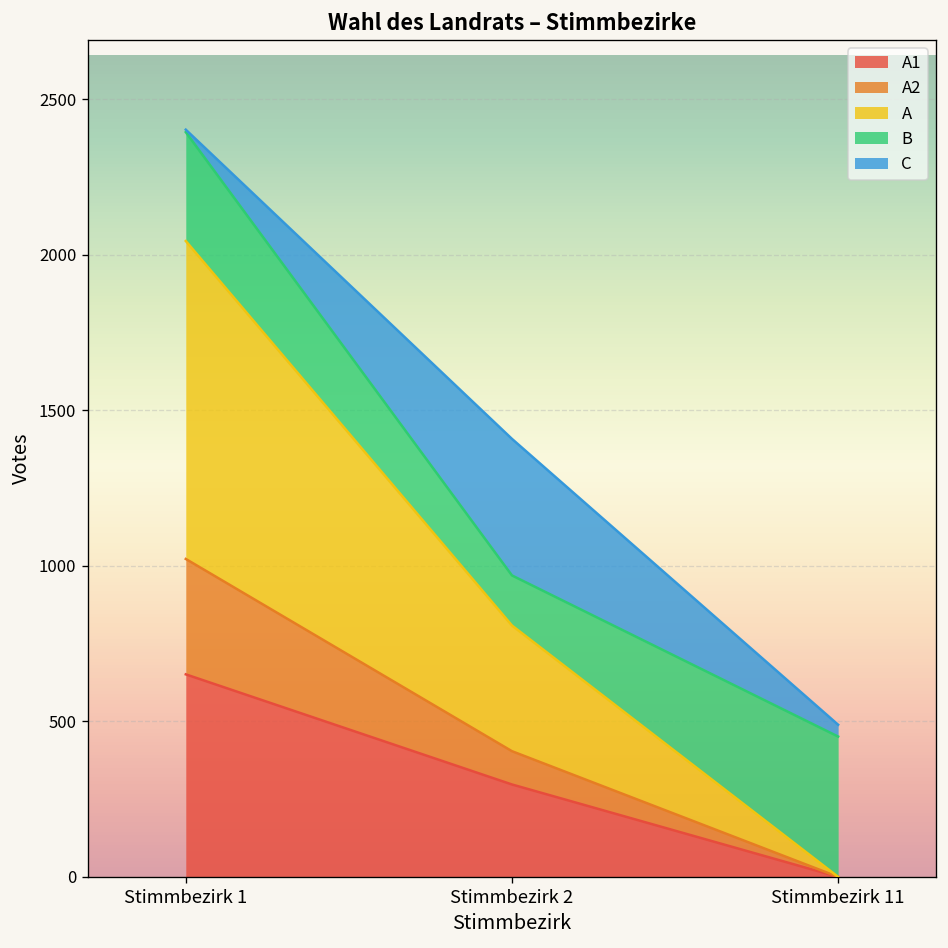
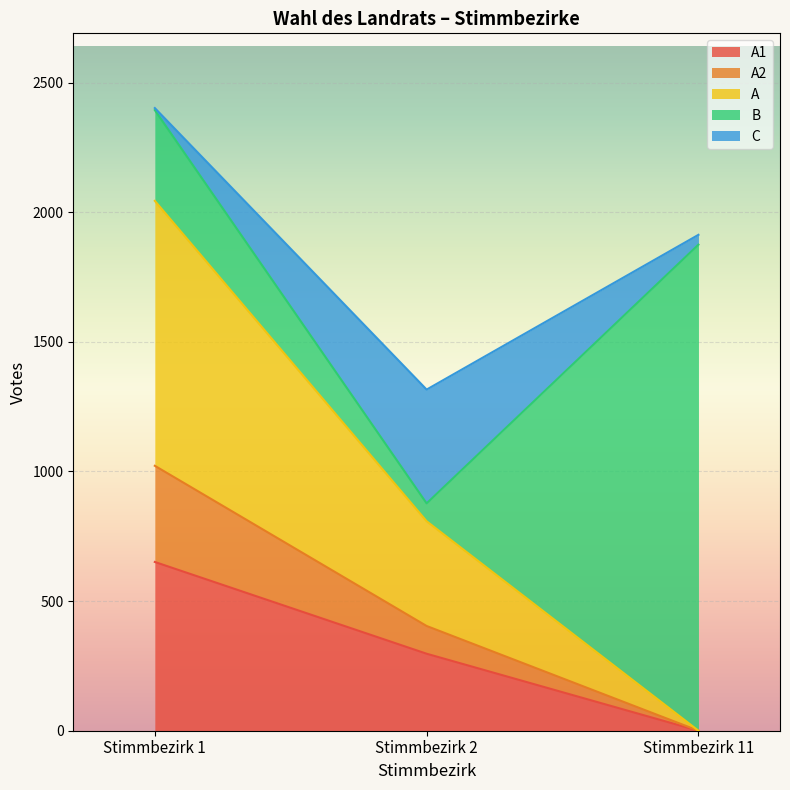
B, Stimmbezirk 2: 160 -> 70
B, Stimmbezirk 11: 450 -> 1880
